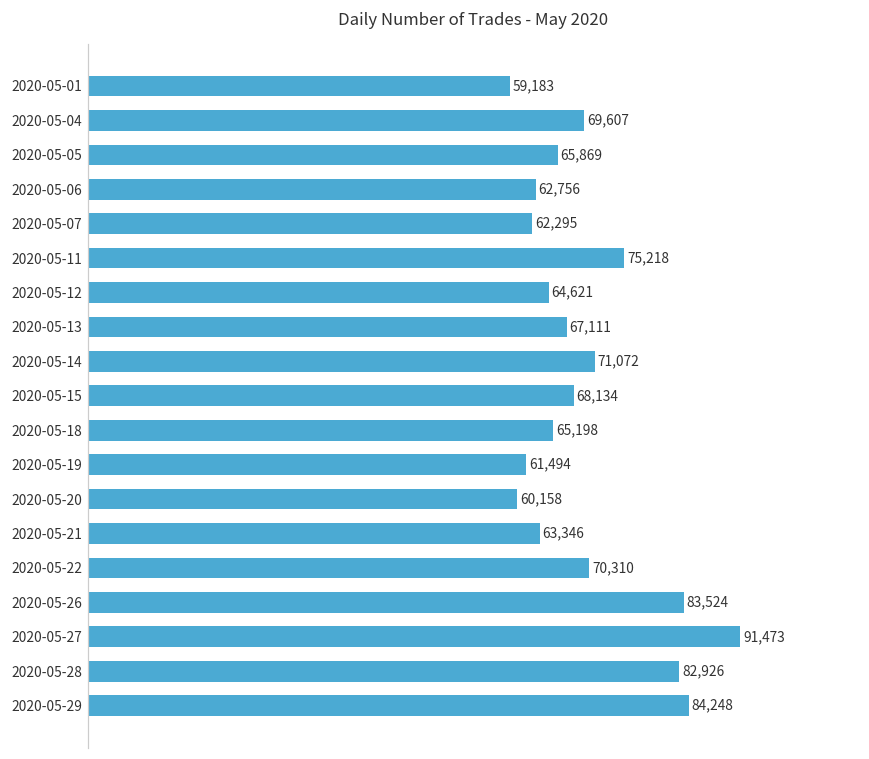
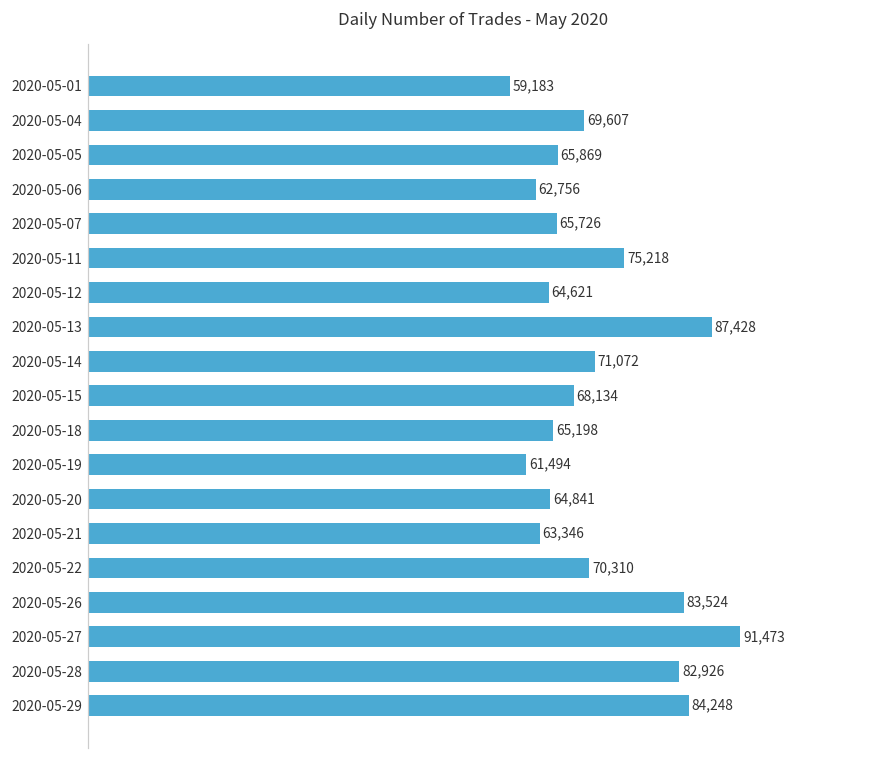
2020-05-07: 62,295 -> 65,726
2020-05-13: 67,111 -> 87,428
2020-05-20: 60,158 -> 64,841
